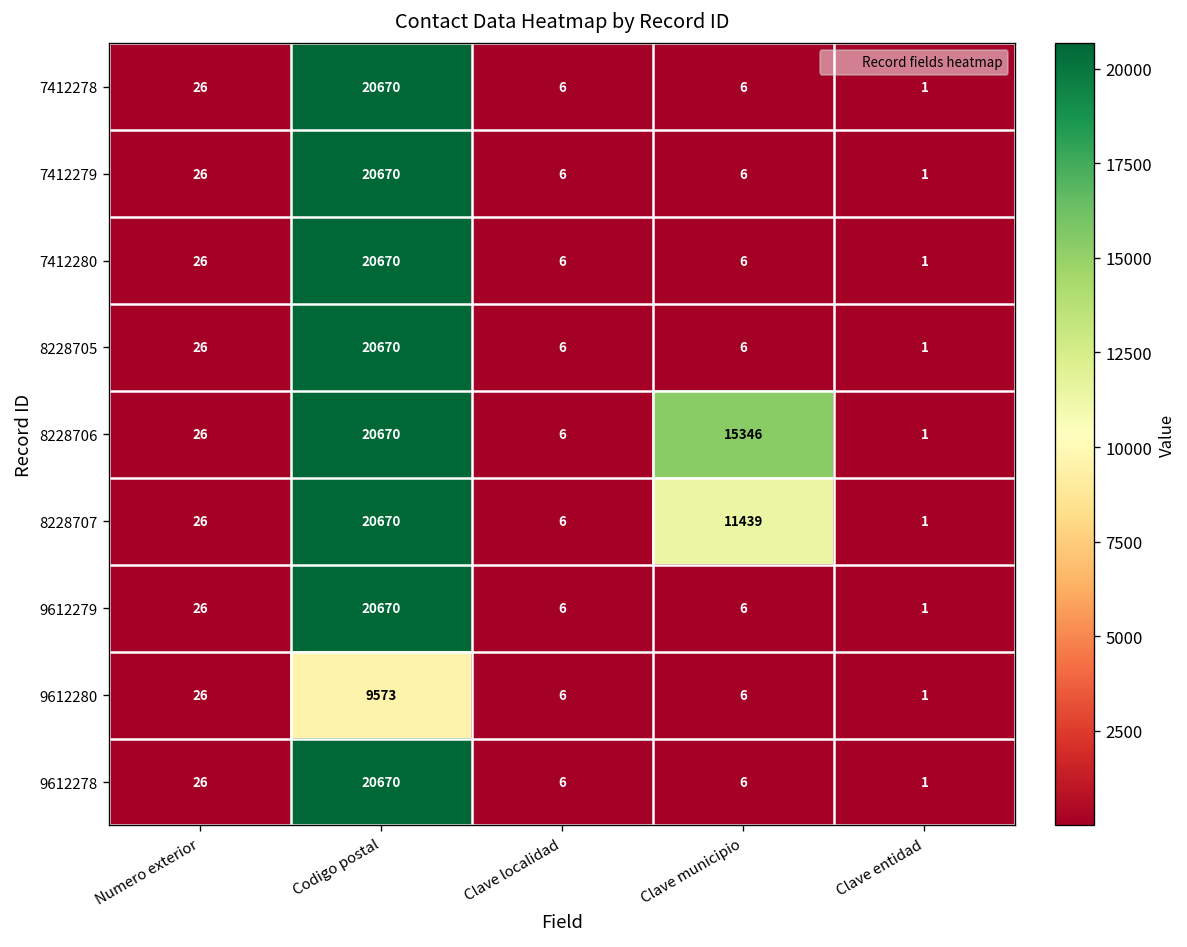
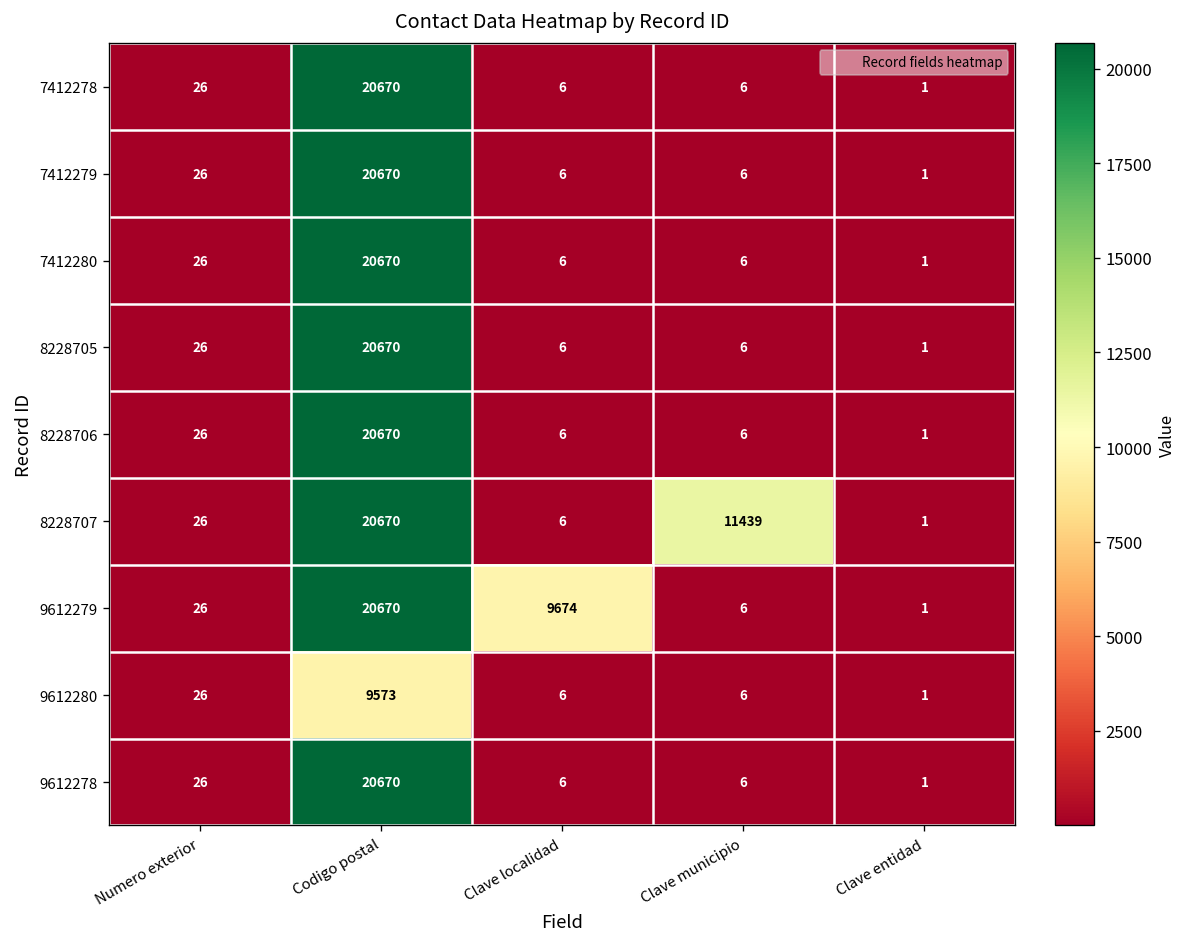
8228706, Clave municipio: 15346 -> 6
9612279, Clave localidad: 6 -> 9674
